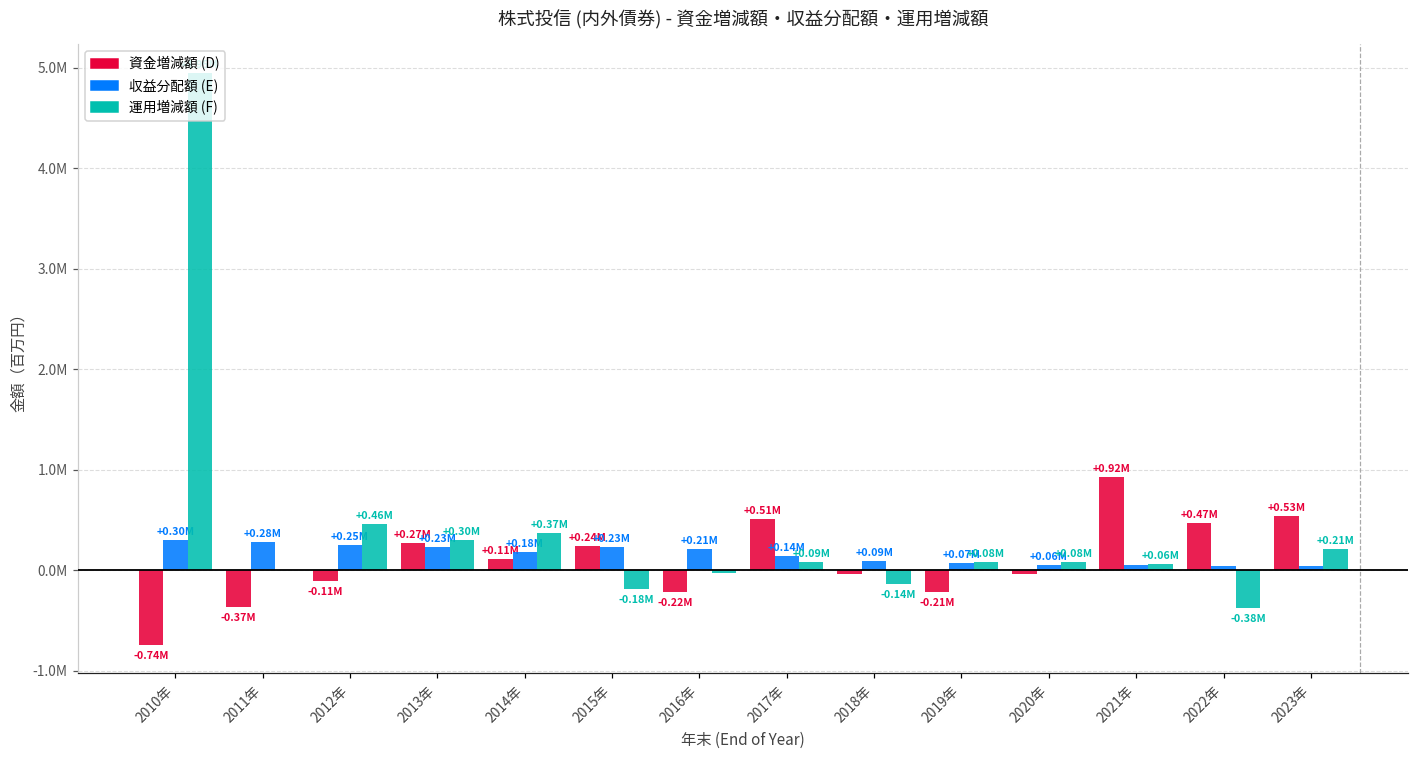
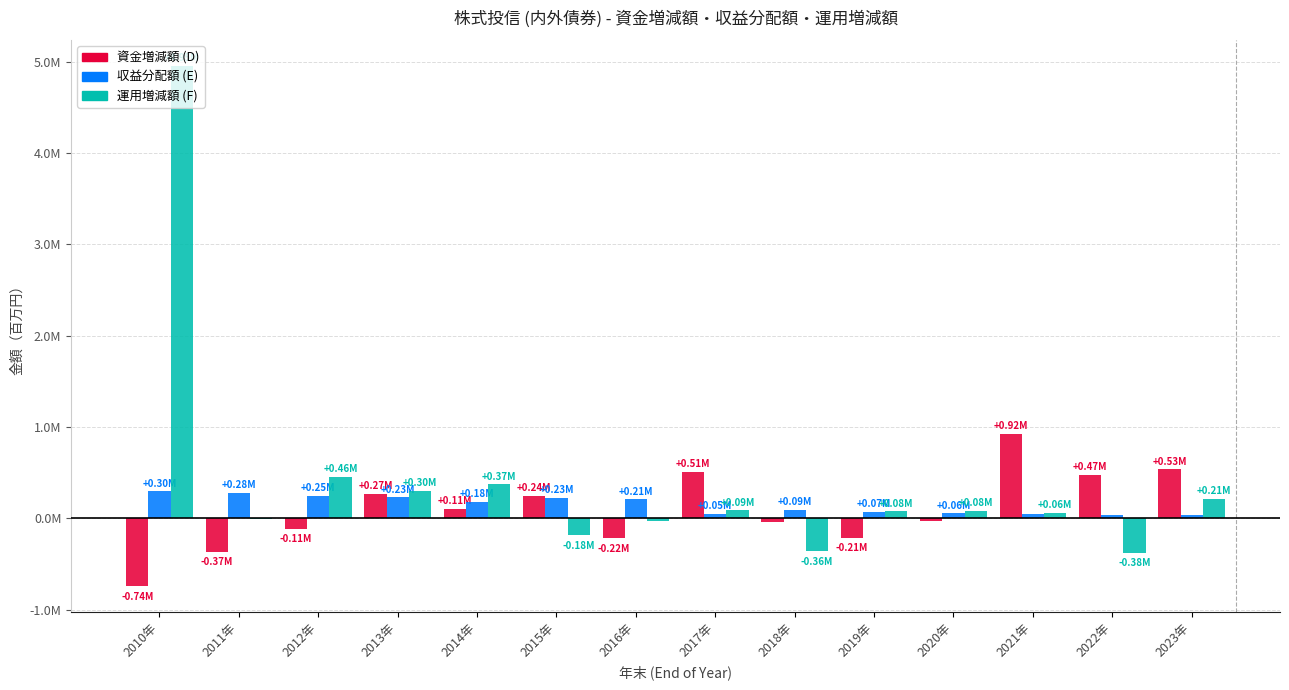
収益分配額 (E), 2017年: +0.14M -> +0.05M
運用増減額 (F), 2018年: -0.14M -> -0.36M
